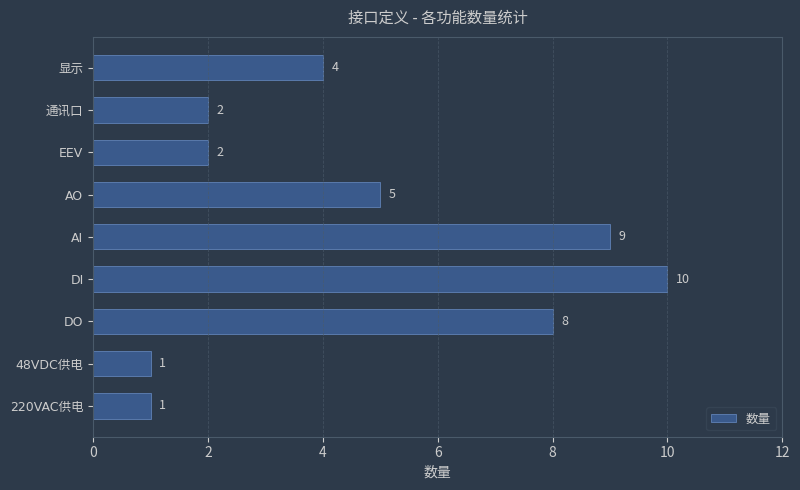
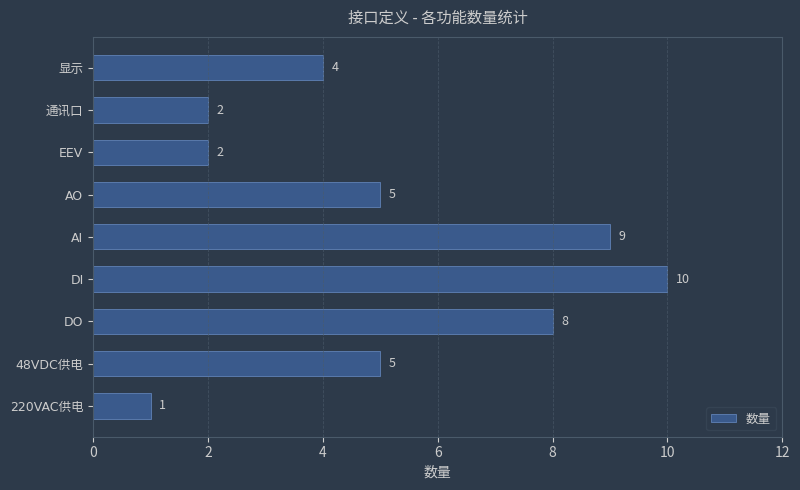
48VDC供电: 1 -> 5
